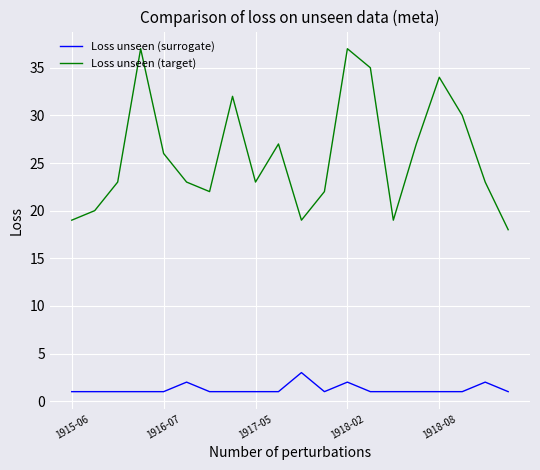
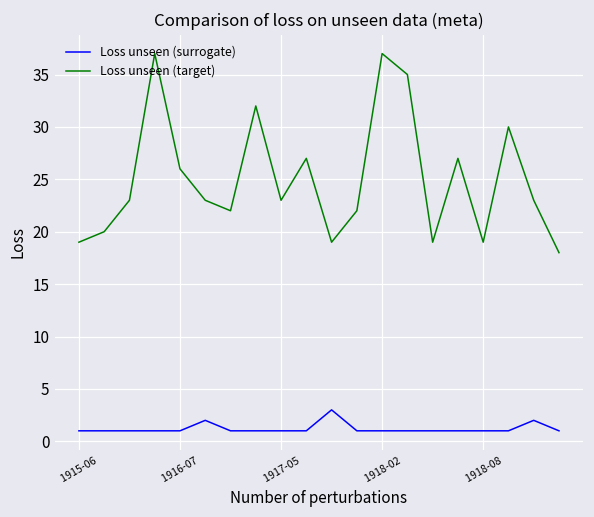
Loss unseen (surrogate), 1918-02: 2 -> 1
Loss unseen (target), 1918-08: 34 -> 19
